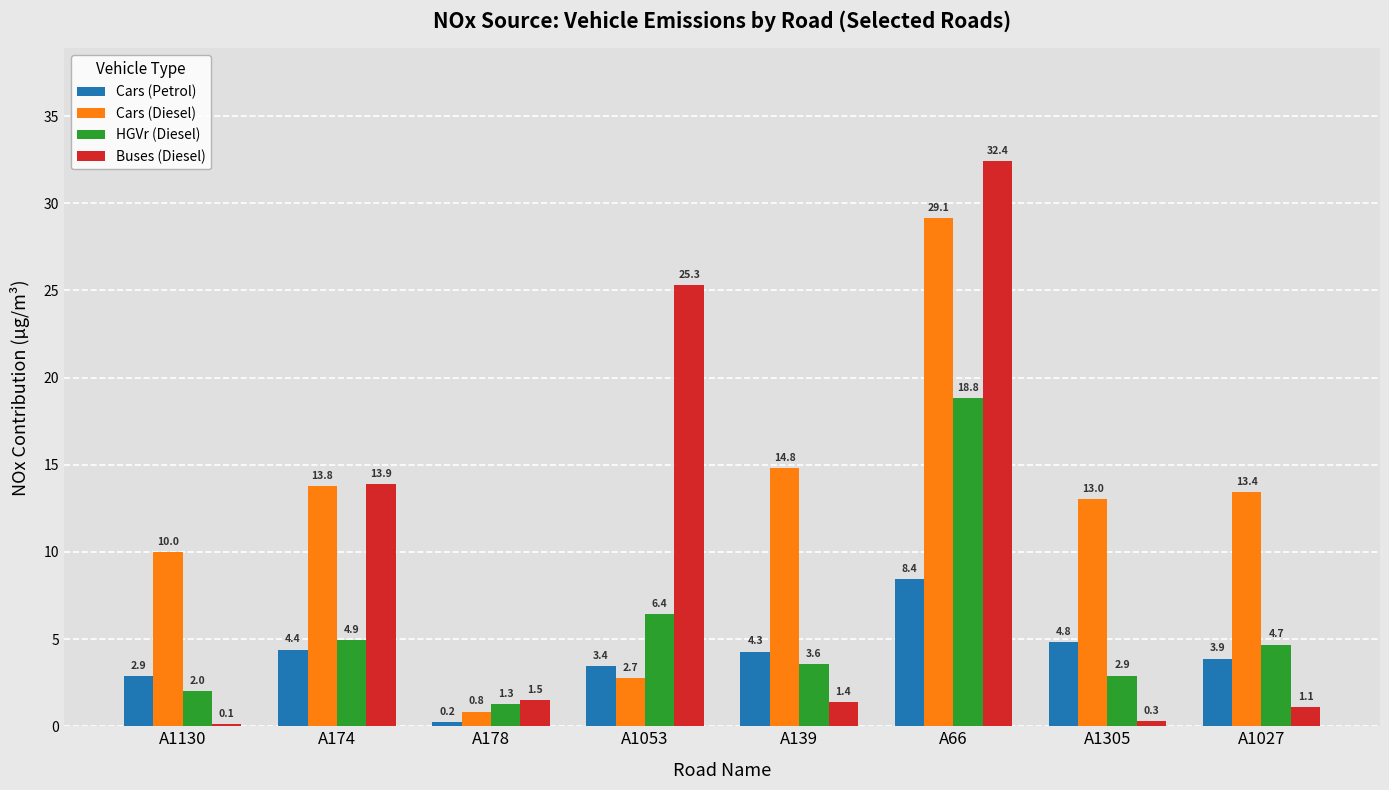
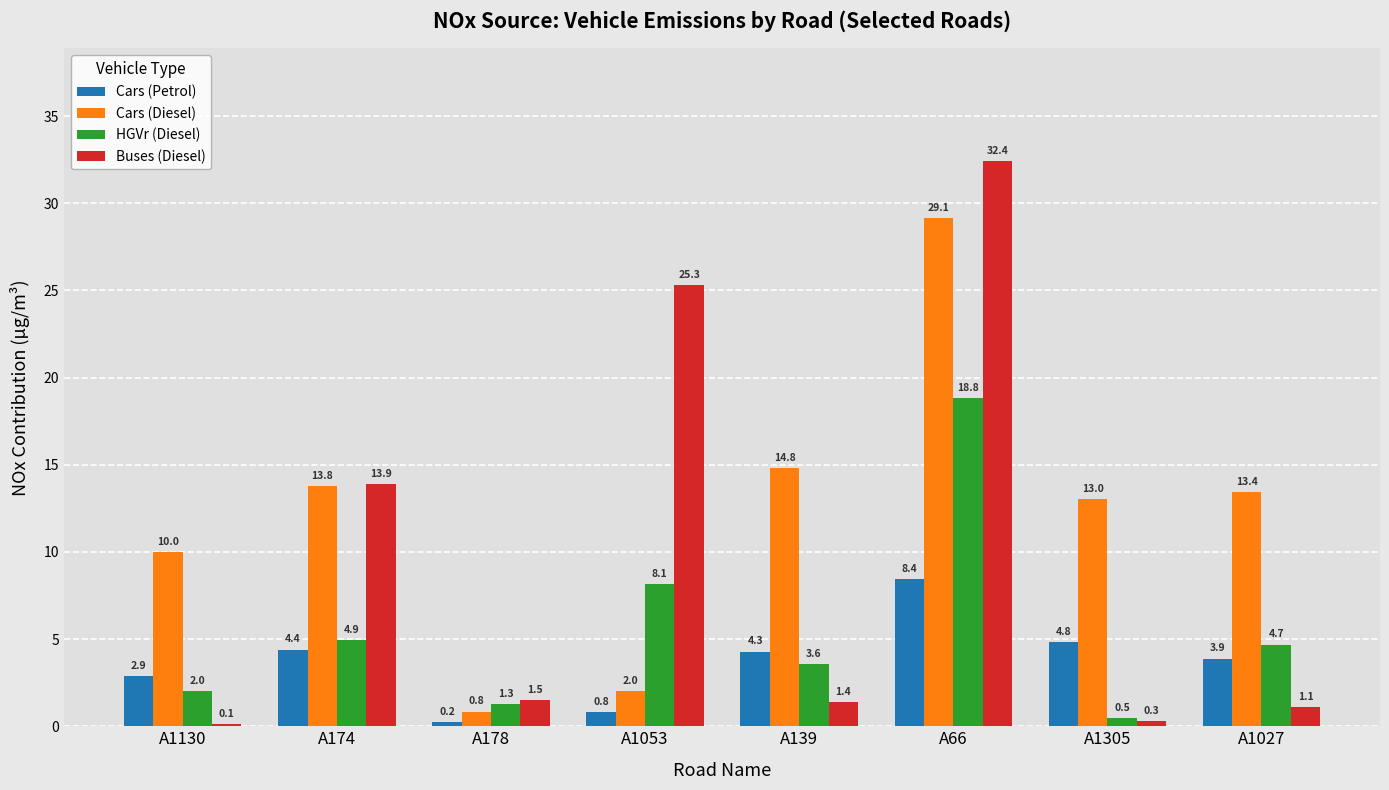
Cars (Petrol), A1053: 3.4 -> 0.8
Cars (Diesel), A1053: 2.7 -> 2.0
HGVr (Diesel), A1053: 6.4 -> 8.1
HGVr (Diesel), A1305: 2.9 -> 0.5
